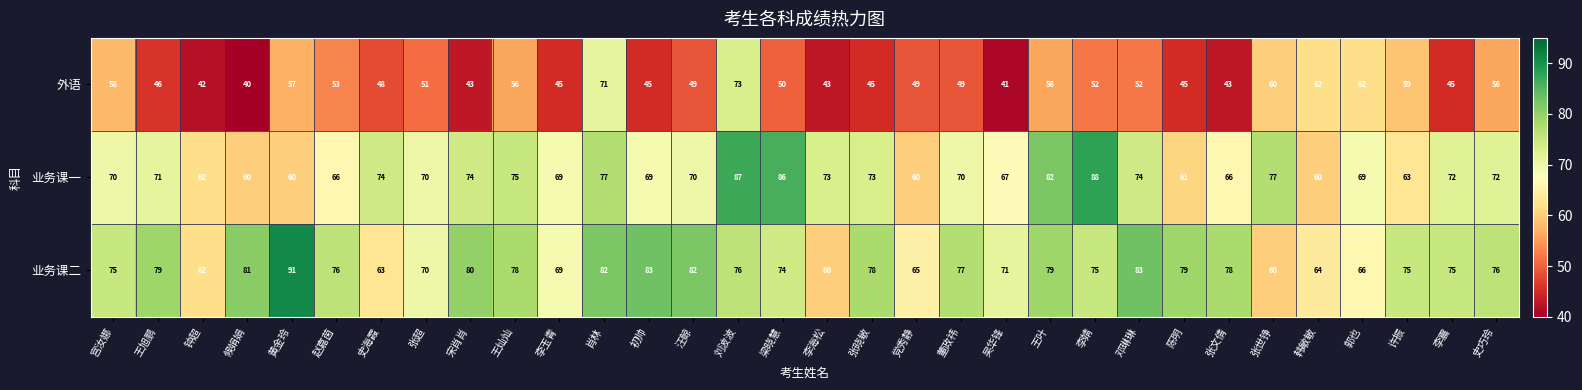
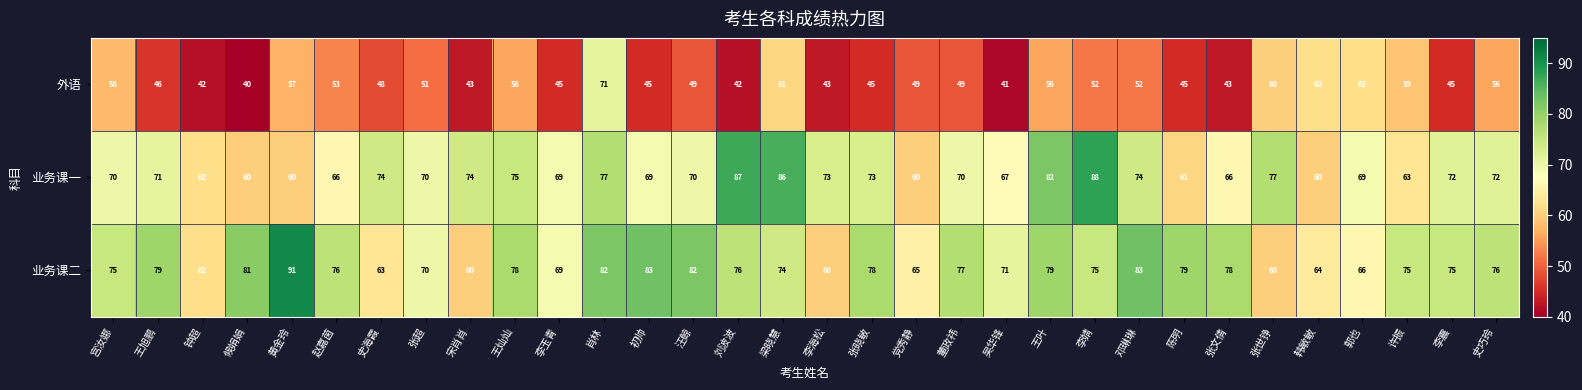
外语, 刘波波: 73 -> 42
外语, 梁晓慧: 50 -> 61
业务课二, 宋肖肖: 80 -> 60
